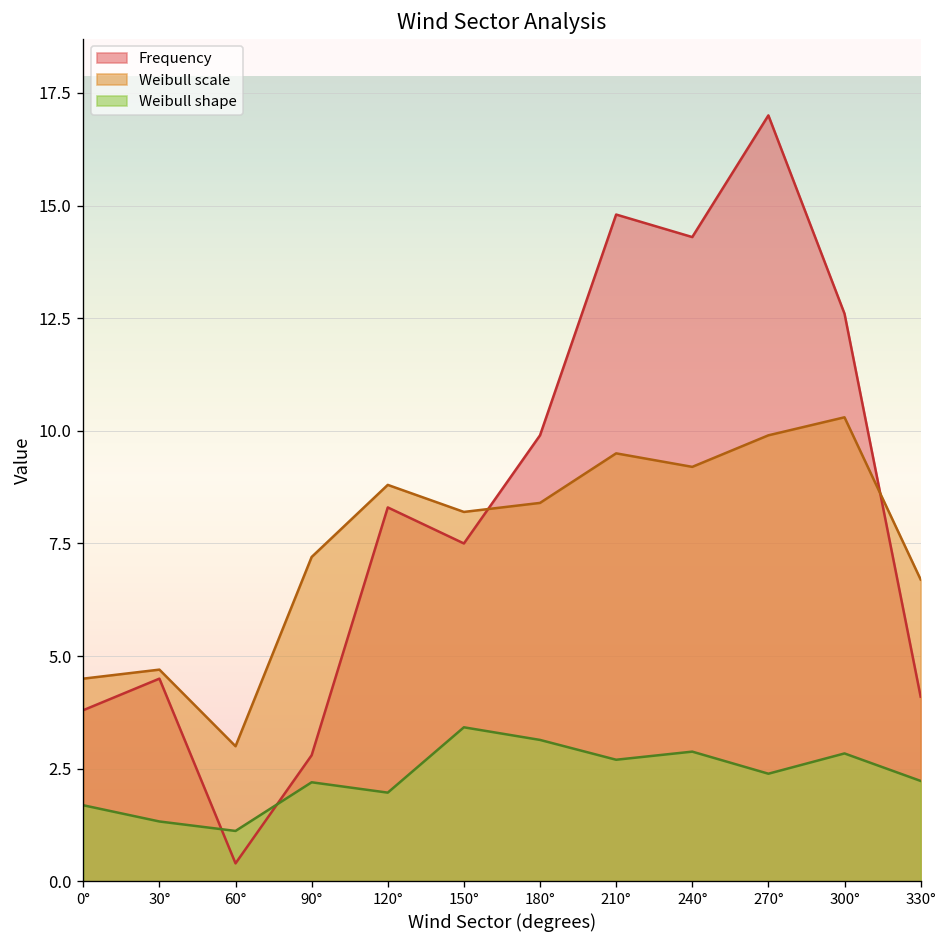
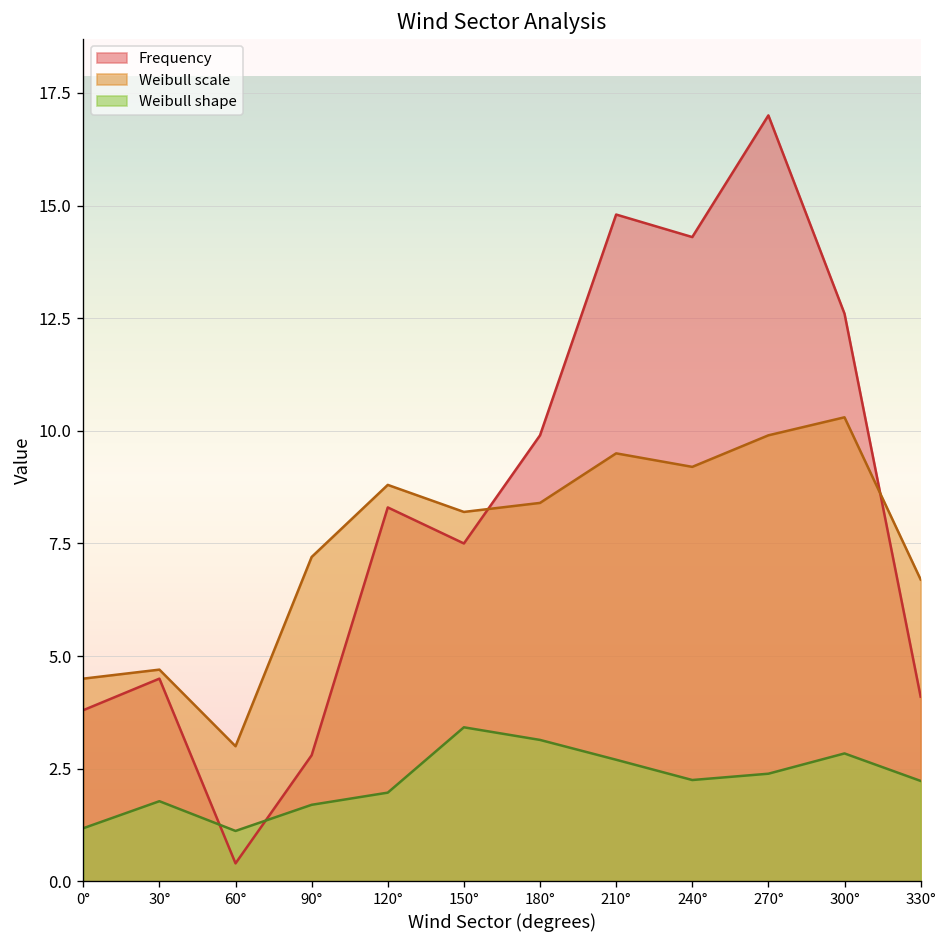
Weibull shape, 0°: 1.7 -> 1.2
Weibull shape, 30°: 1.3 -> 1.8
Weibull shape, 90°: 2.2 -> 1.7
Weibull shape, 240°: 2.9 -> 2.3
